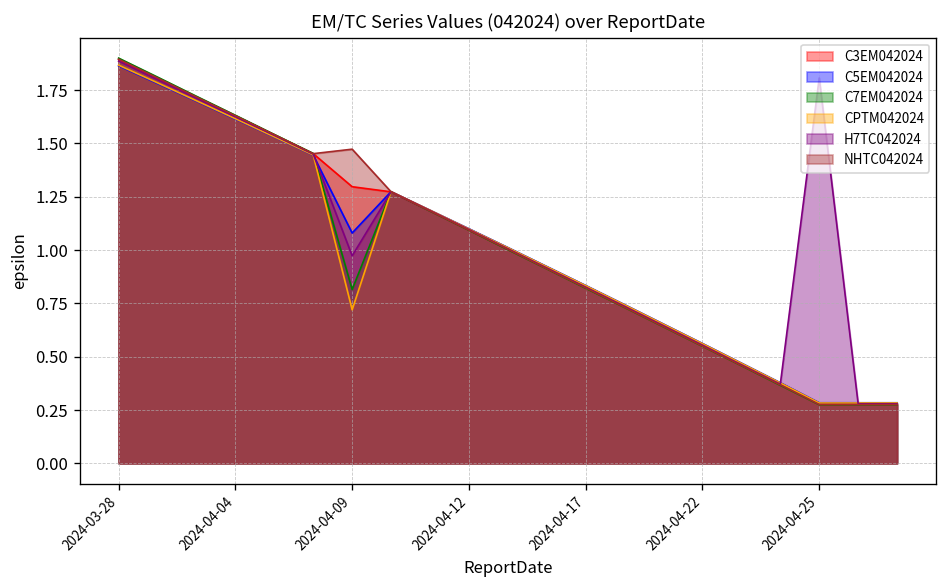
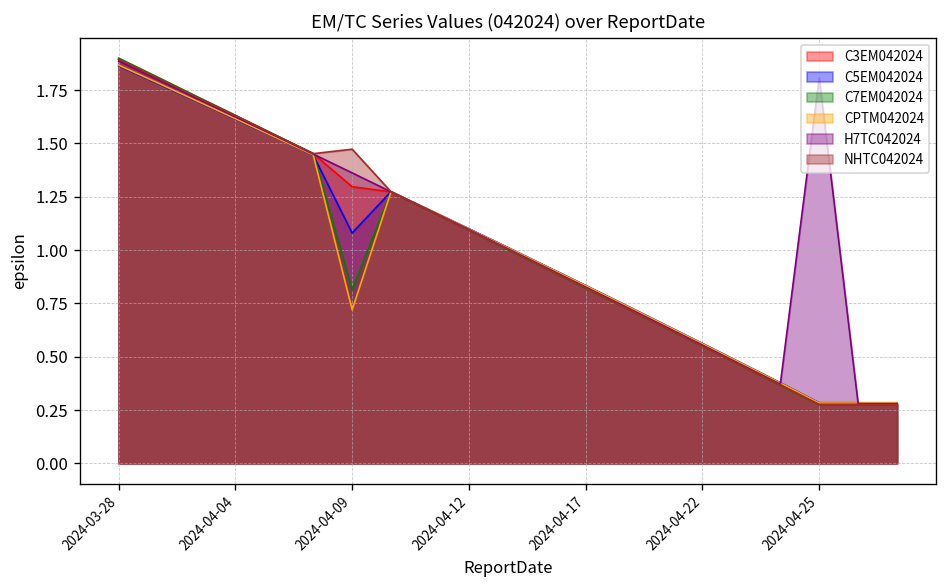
H7TC042024, 2024-04-09: 0.97 -> 1.36
